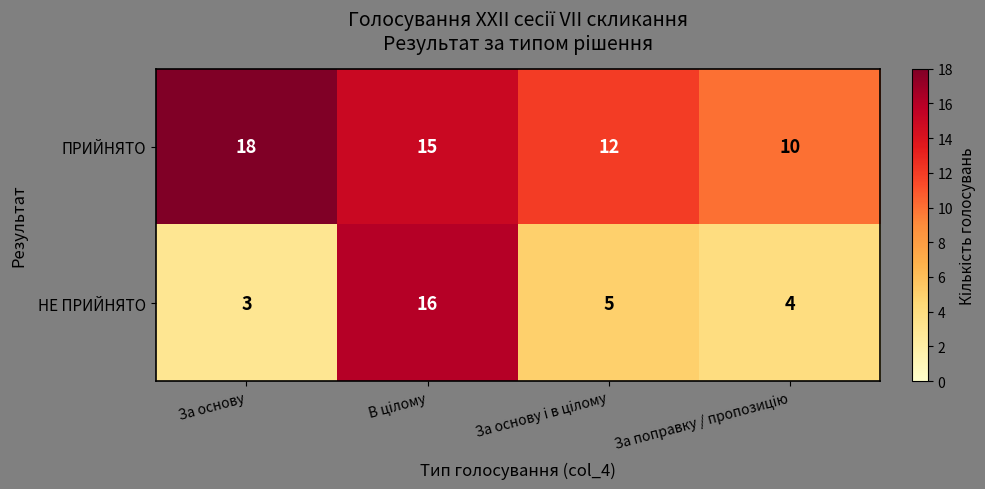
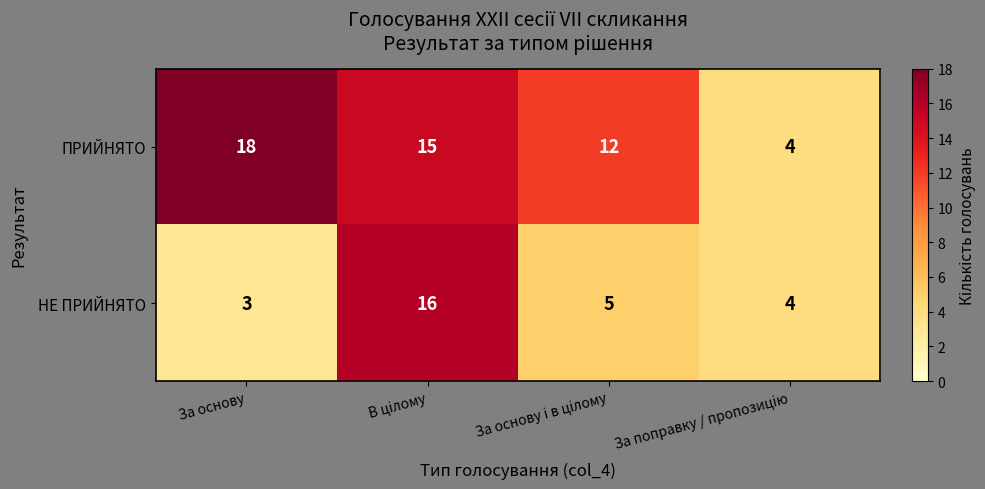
ПРИЙНЯТО, За поправку / пропозицію: 10 -> 4
